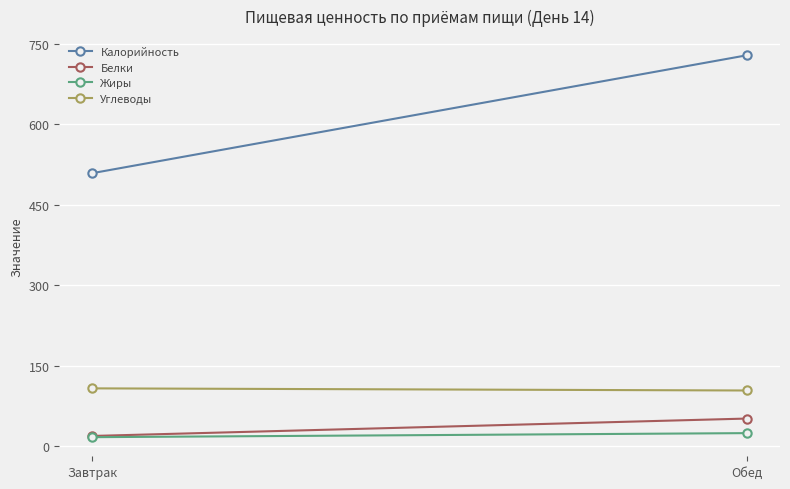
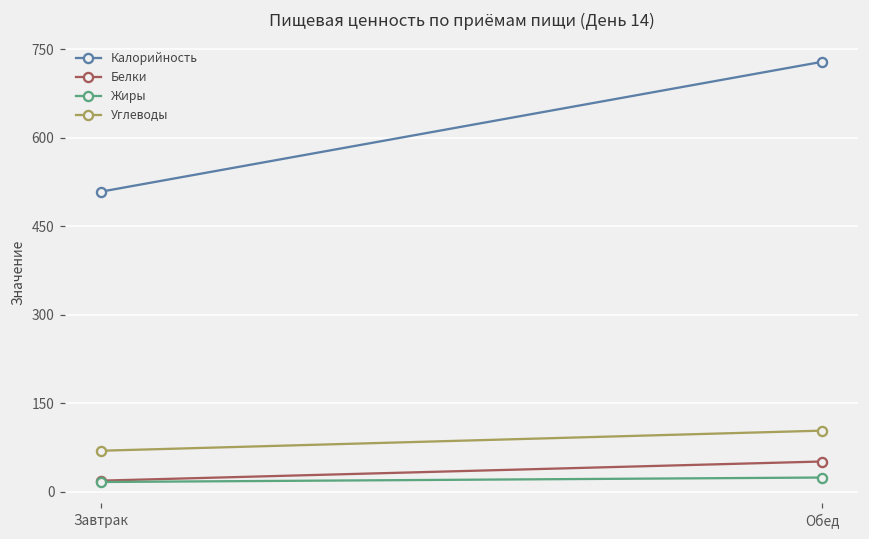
Углеводы, Завтрак: 110 -> 70
